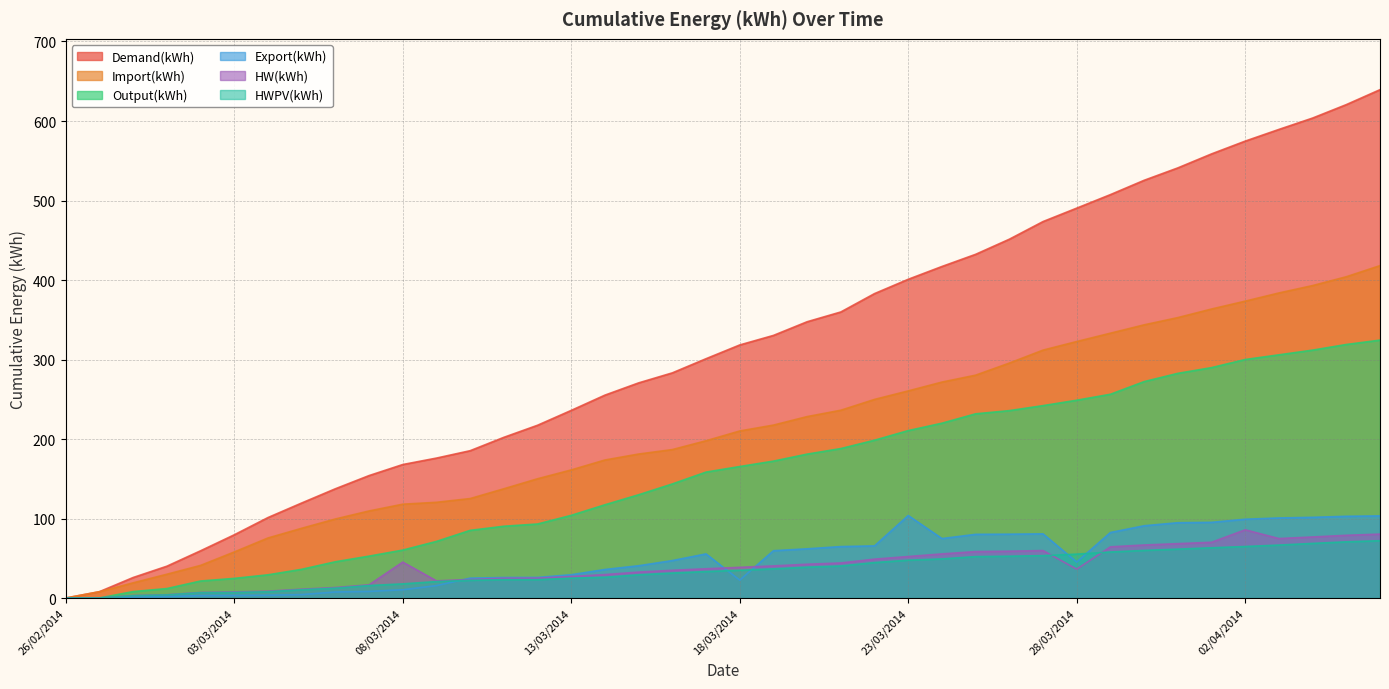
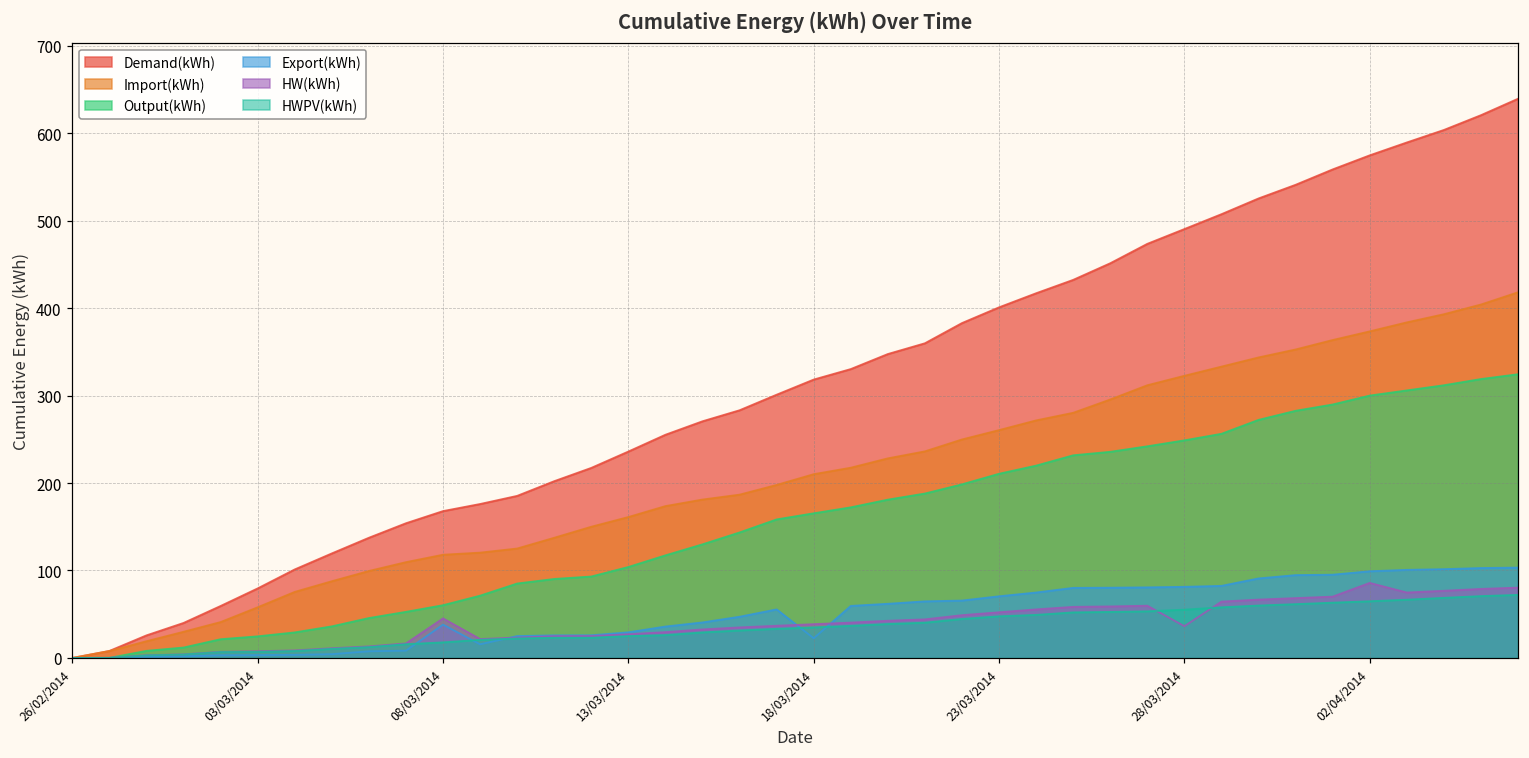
Export(kWh), 08/03/2014: 10 -> 40
Export(kWh), 23/03/2014: 100 -> 70
Export(kWh), 28/03/2014: 50 -> 80
